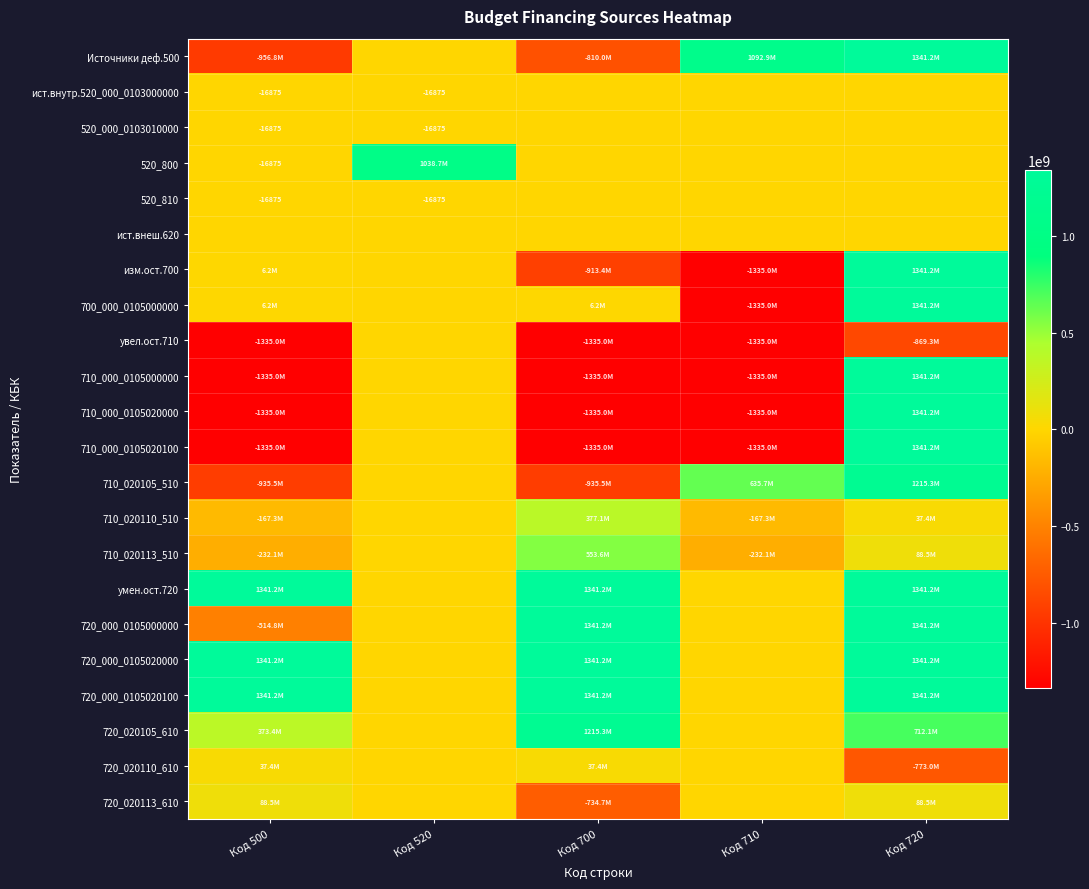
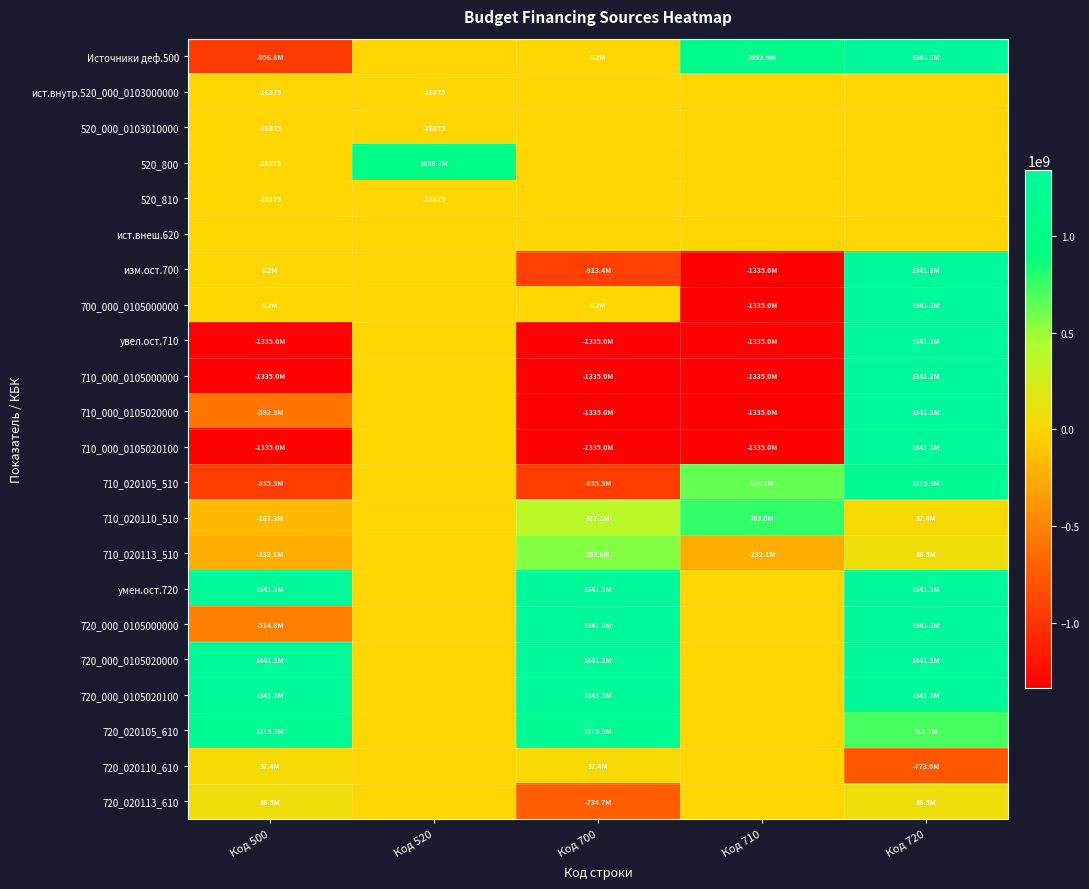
Источники деф.500, Код 700: -810.0M -> 6.2M
увел.ост.710, Код 720: -869.3M -> 1341.2M
710_000_0105020000, Код 500: -1335.0M -> -592.3M
710_020110_510, Код 710: -167.3M -> 763.0M
720_020105_610, Код 500: 373.4M -> 1215.3M
